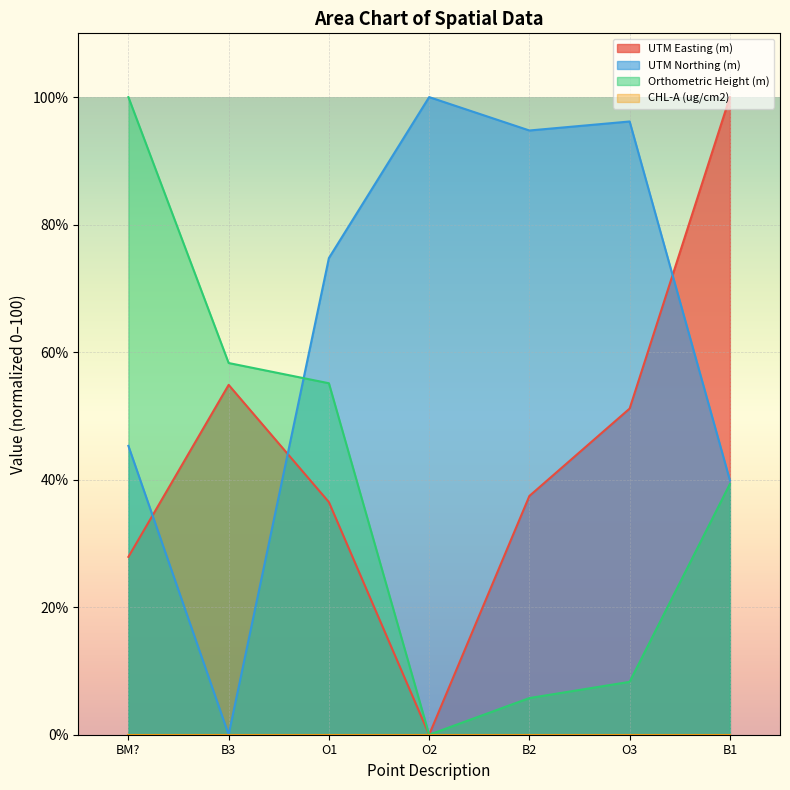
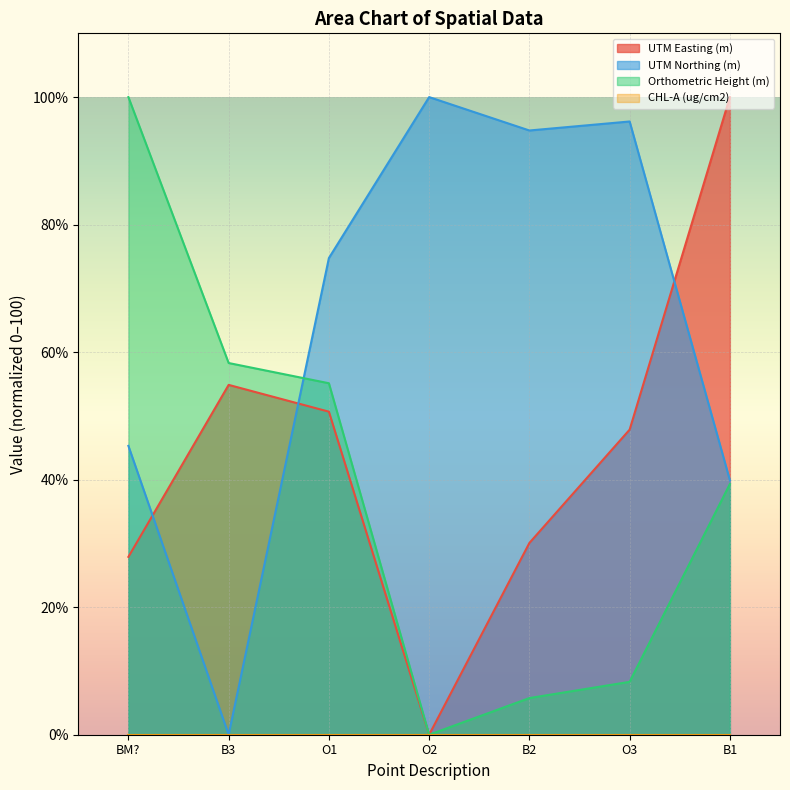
UTM Easting (m), O1: 36% -> 51%
UTM Easting (m), B2: 37% -> 30%
UTM Easting (m), O3: 51% -> 48%
